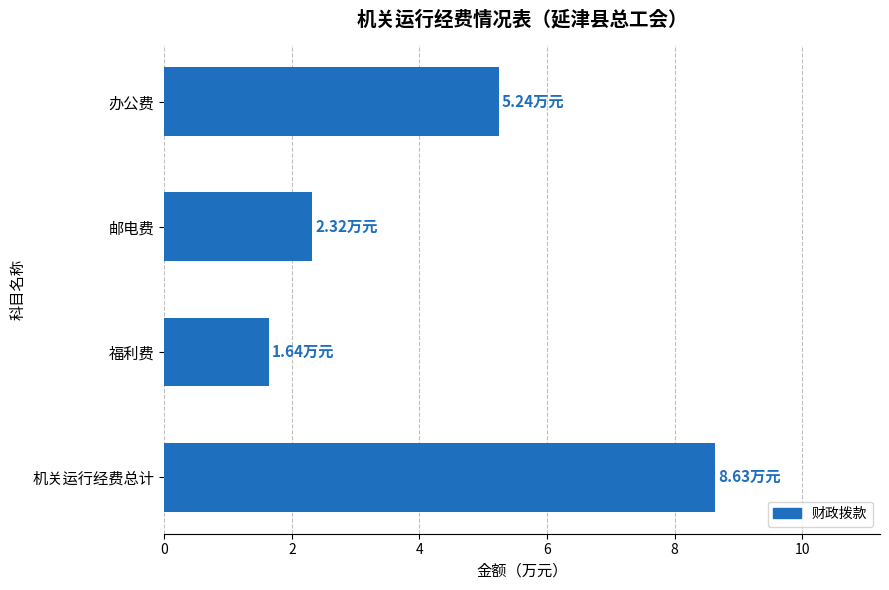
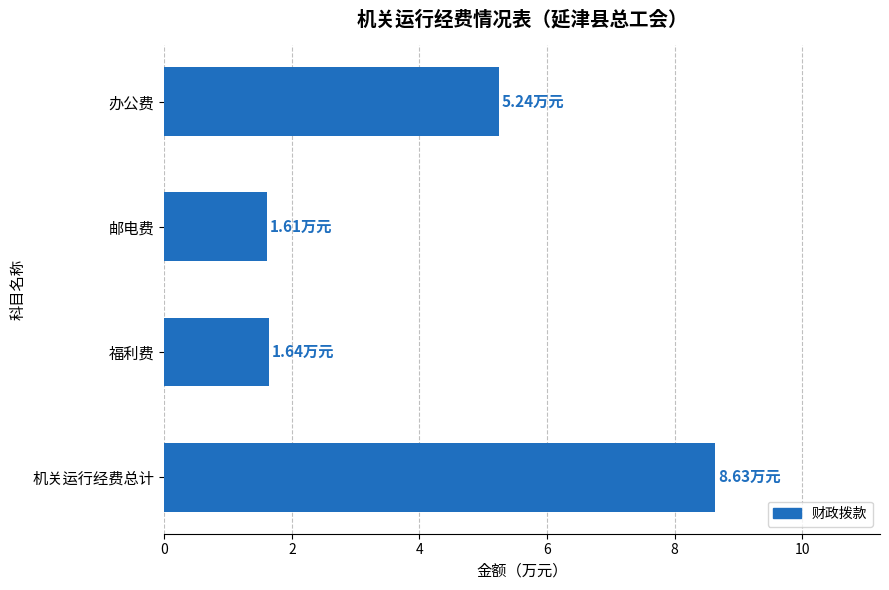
邮电费: 2.32 -> 1.61
